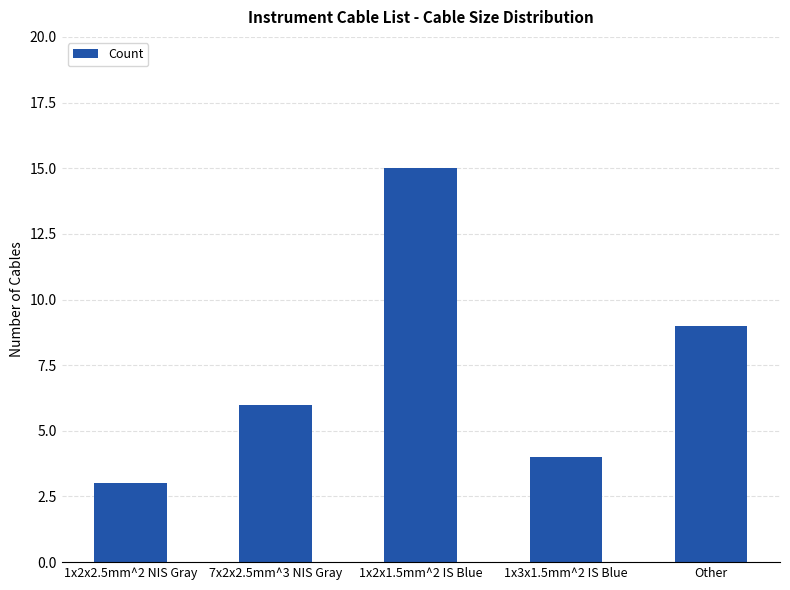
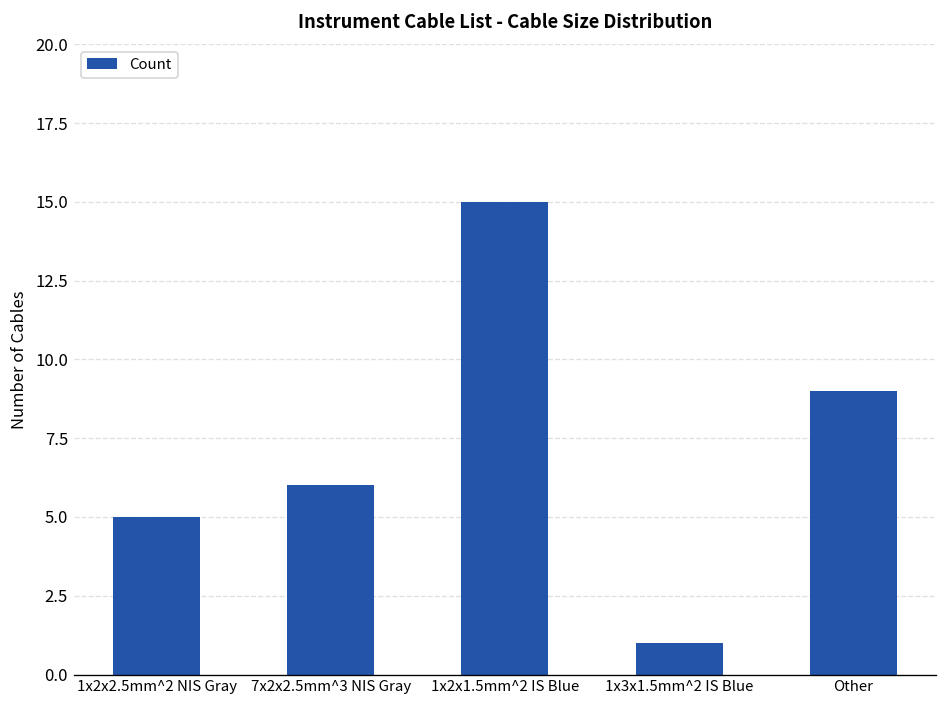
1x2x2.5mm^2 NIS Gray: 3 -> 5
1x3x1.5mm^2 IS Blue: 4 -> 1
